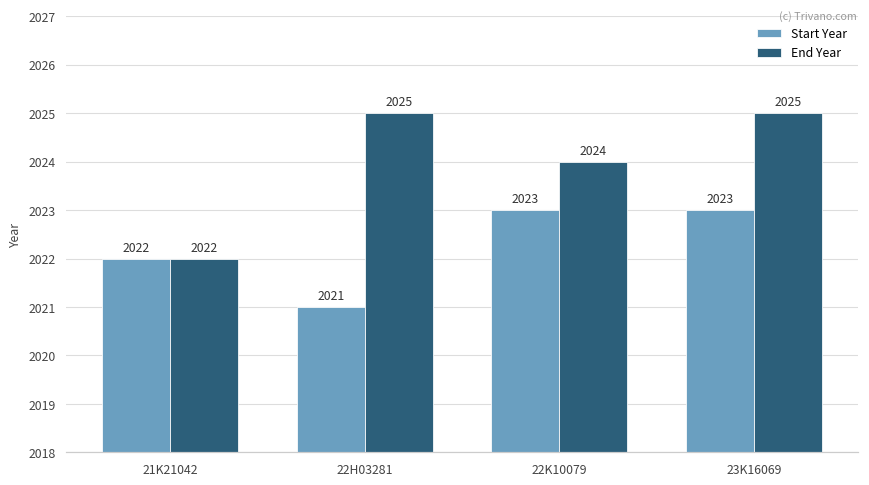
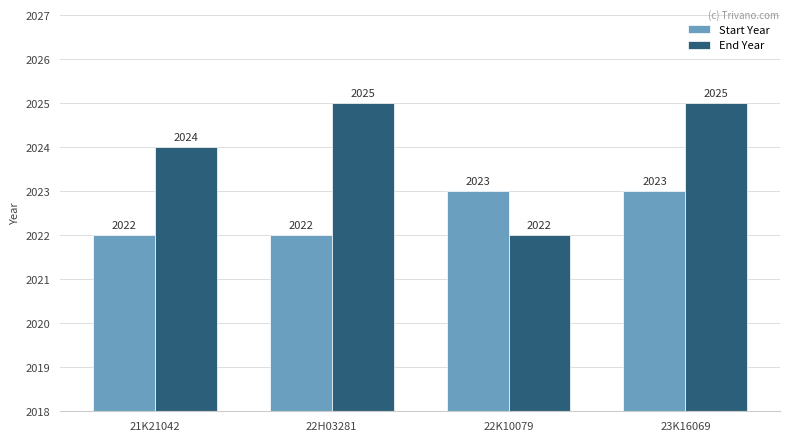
End Year, 21K21042: 2022 -> 2024
Start Year, 22H03281: 2021 -> 2022
End Year, 22K10079: 2024 -> 2022
